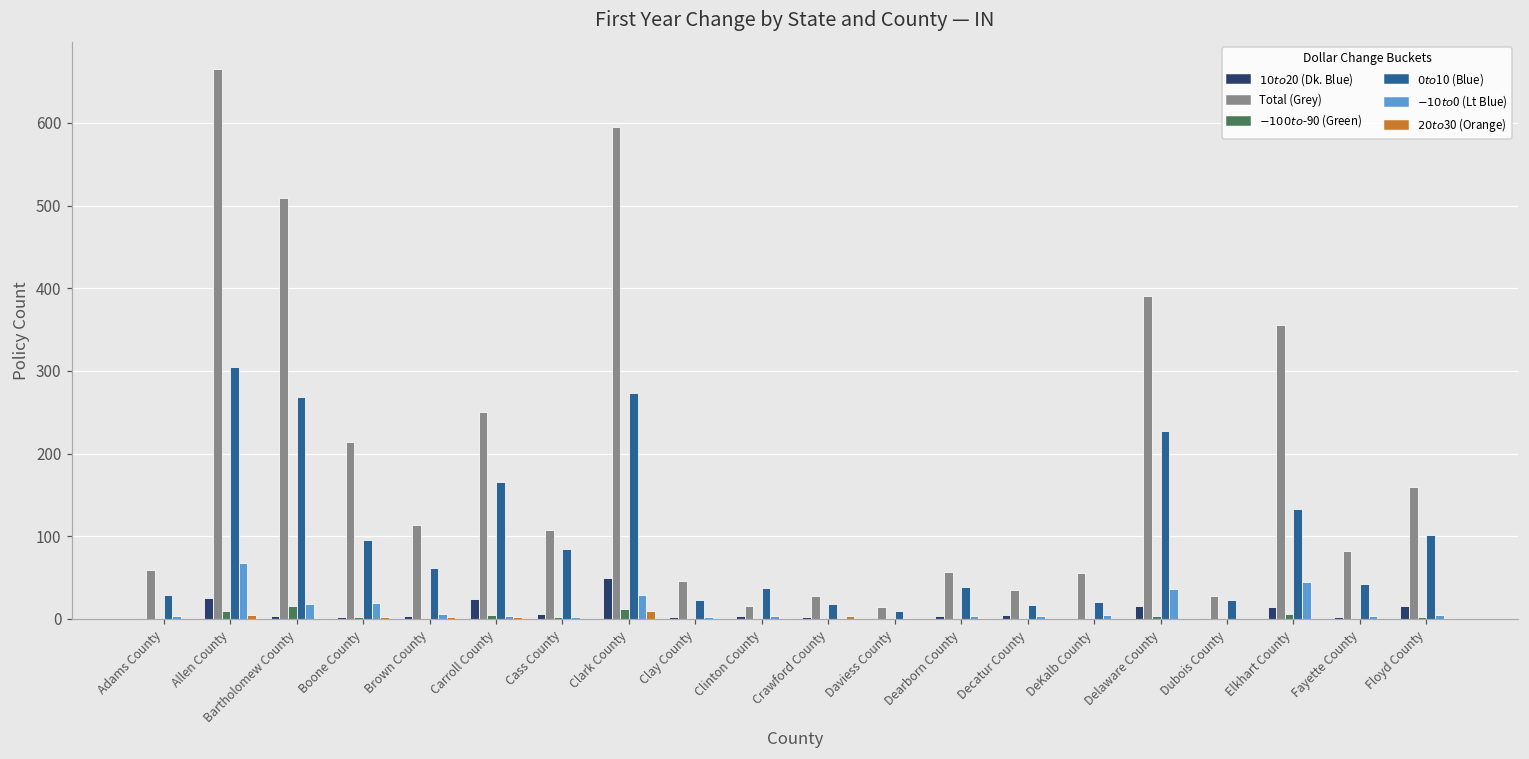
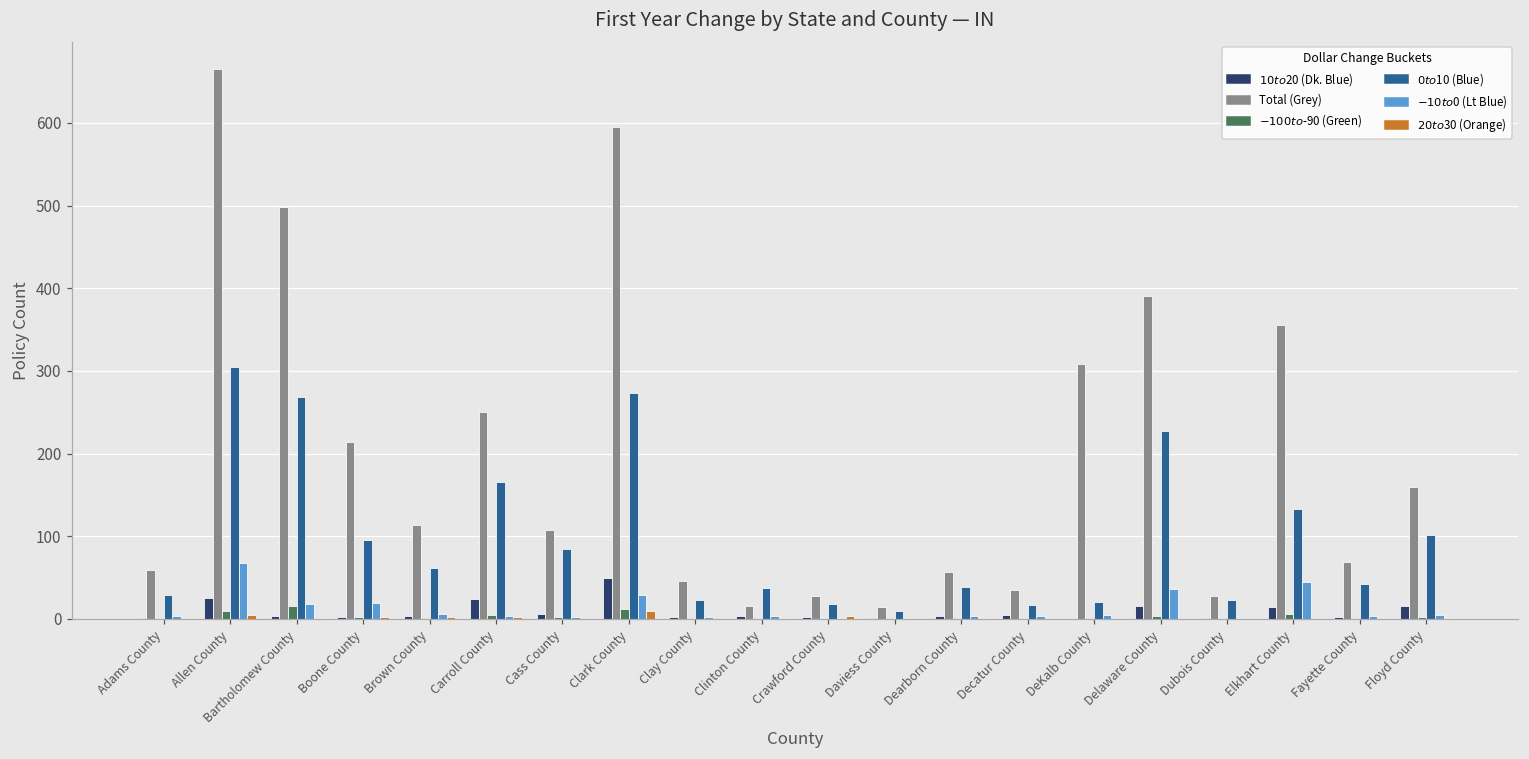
Total (Grey), Bartholomew County: 510 -> 500
Total (Grey), DeKalb County: 60 -> 310
Total (Grey), Fayette County: 80 -> 70
